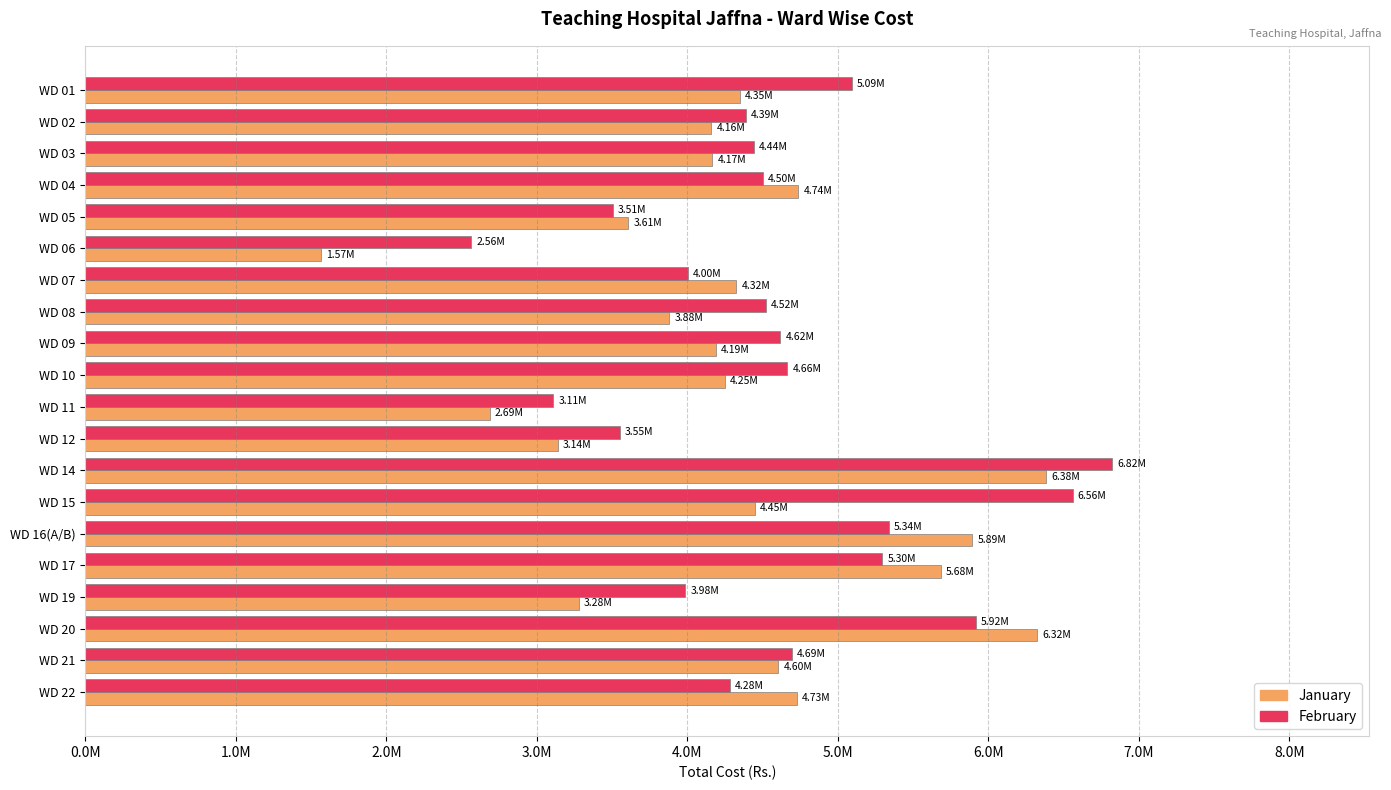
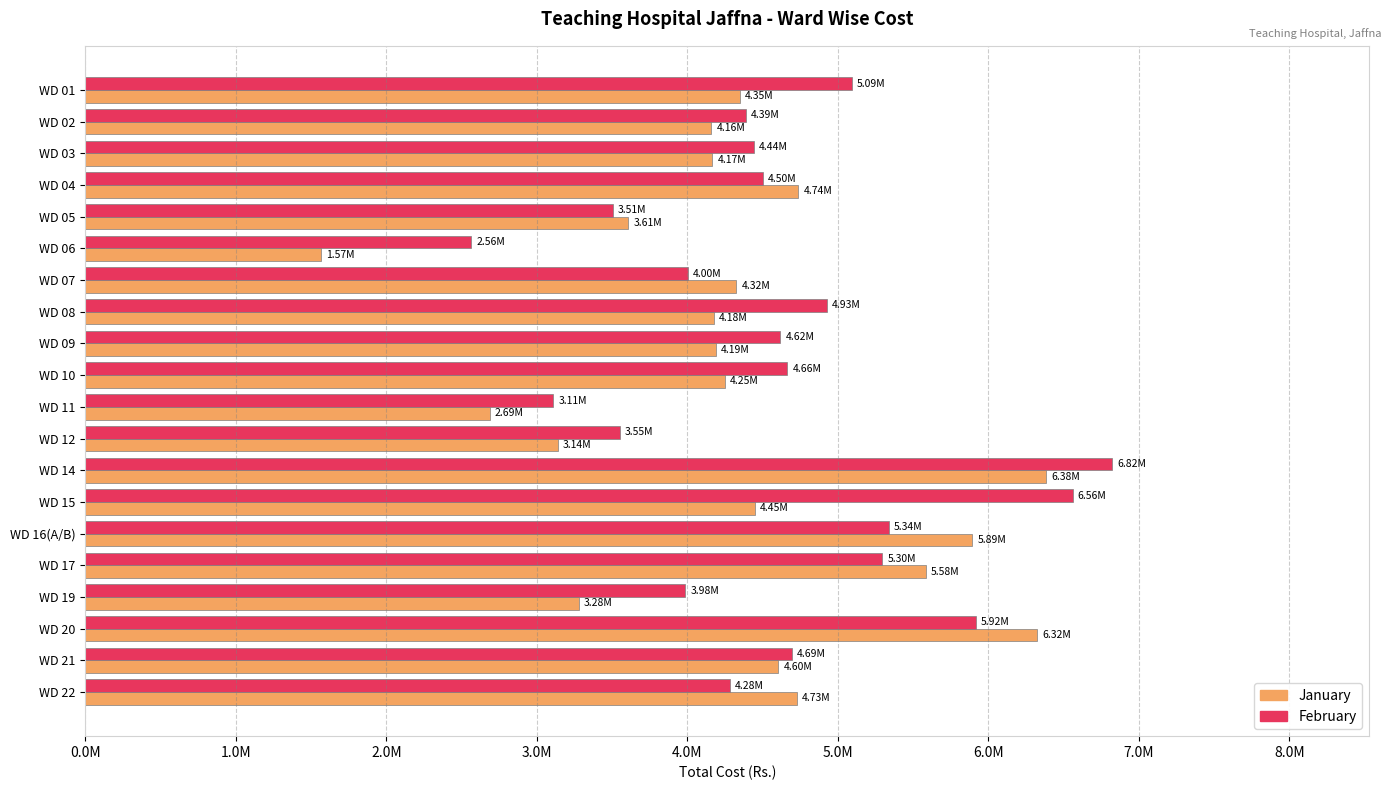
February, WD 08: 4.52M -> 4.93M
January, WD 08: 3.88M -> 4.18M
January, WD 17: 5.68M -> 5.58M
